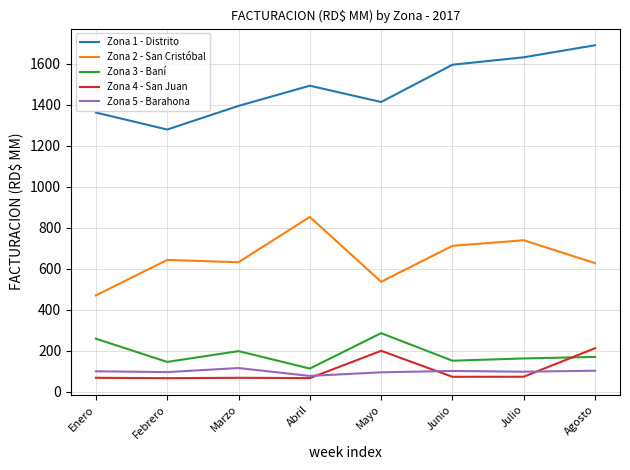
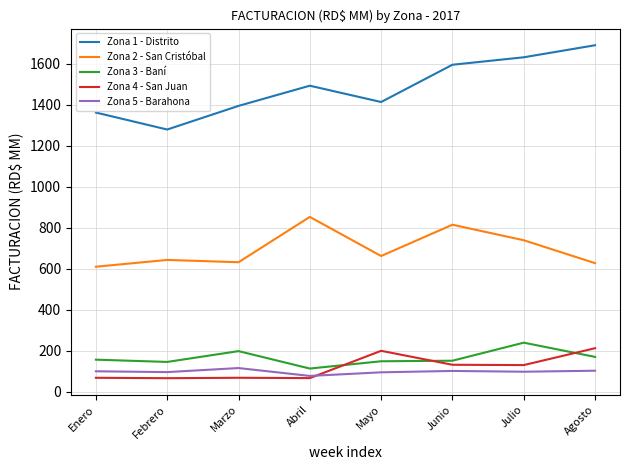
Zona 2 - San Cristóbal, Enero: 470 -> 610
Zona 3 - Baní, Enero: 260 -> 160
Zona 2 - San Cristóbal, Mayo: 540 -> 660
Zona 3 - Baní, Mayo: 290 -> 150
Zona 2 - San Cristóbal, Junio: 710 -> 810
Zona 4 - San Juan, Junio: 70 -> 130
Zona 3 - Baní, Julio: 160 -> 240
Zona 4 - San Juan, Julio: 70 -> 130
